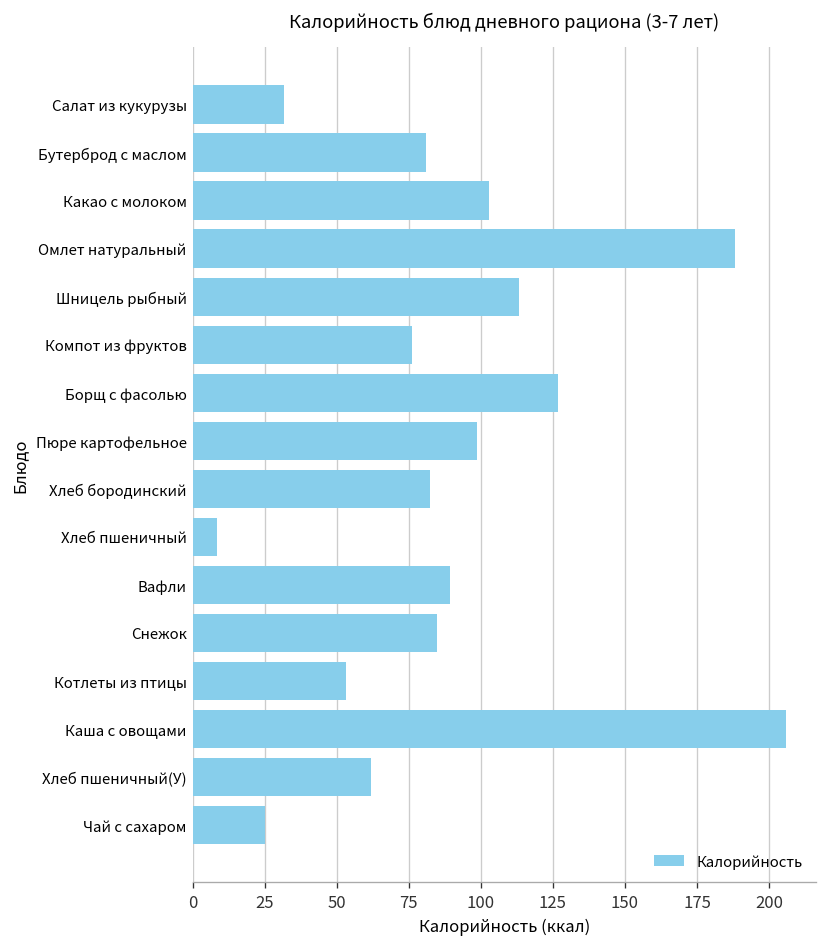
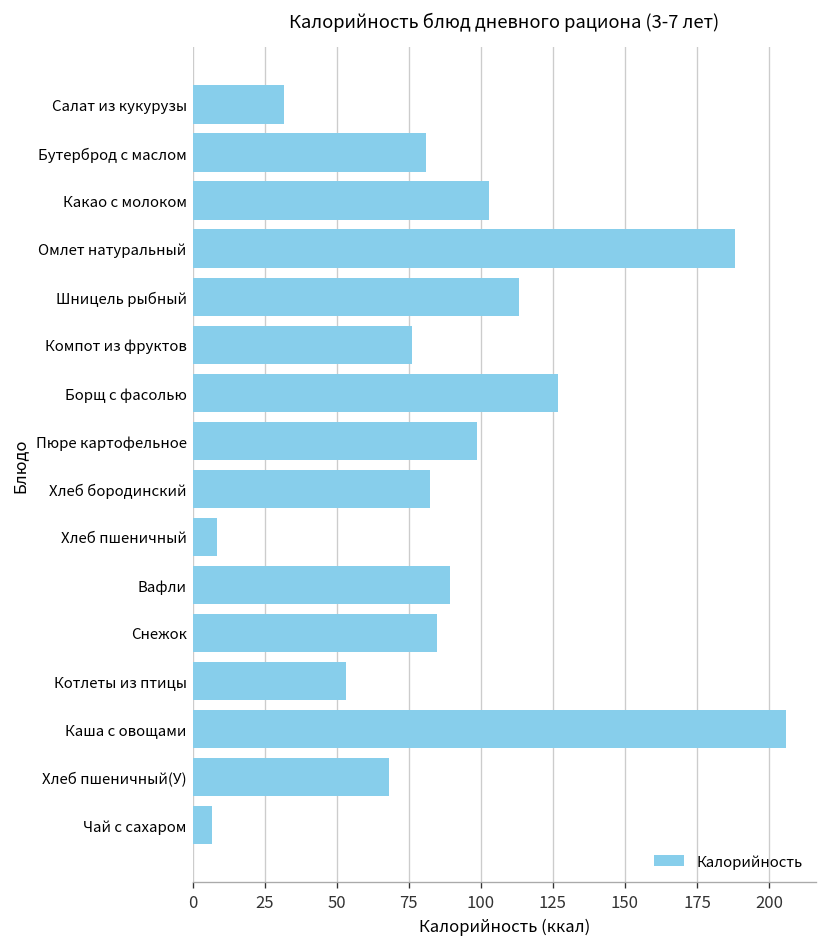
Хлеб пшеничный(У): 62 -> 68
Чай с сахаром: 25 -> 7
